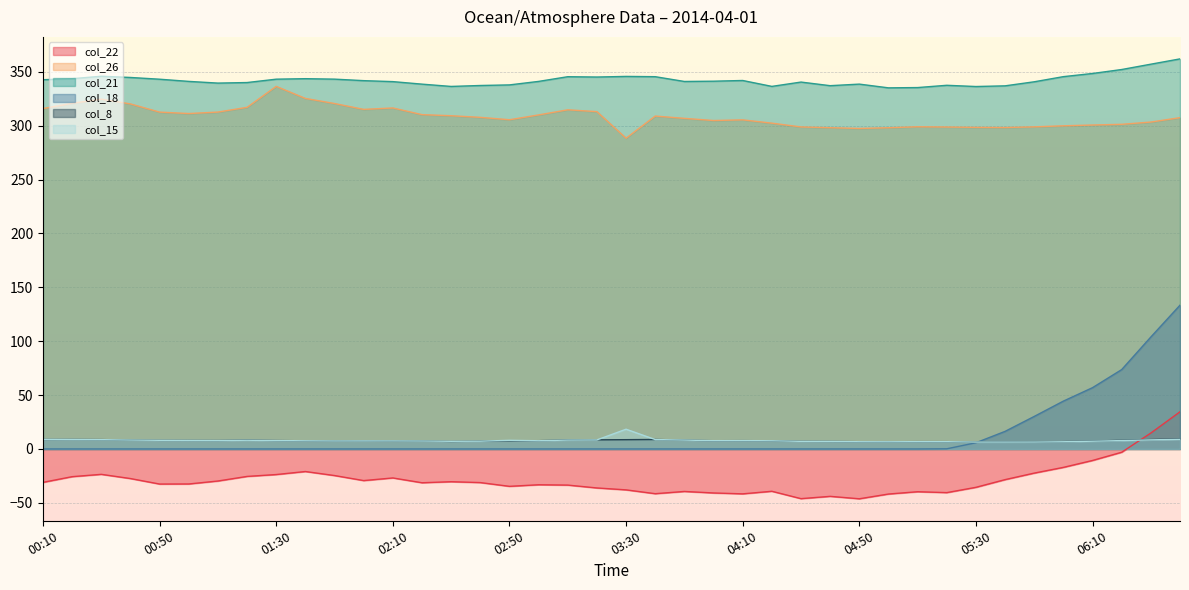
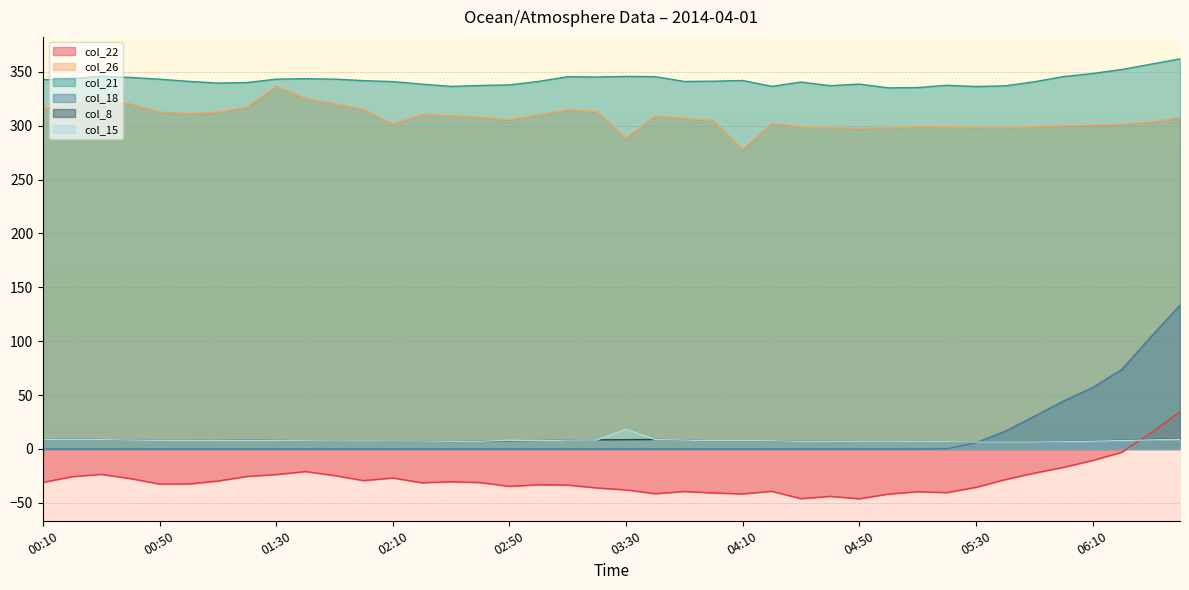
col_26, 02:10: 317 -> 302
col_26, 04:10: 305 -> 278
